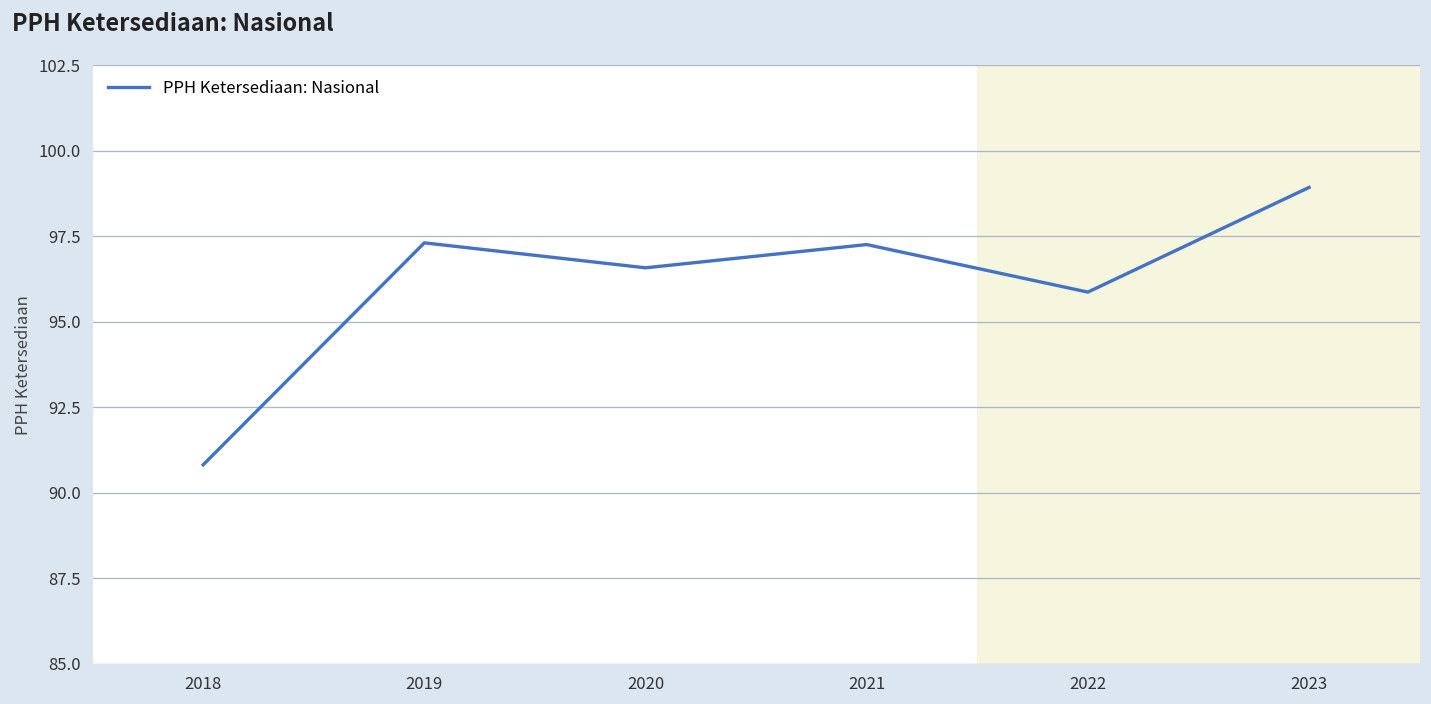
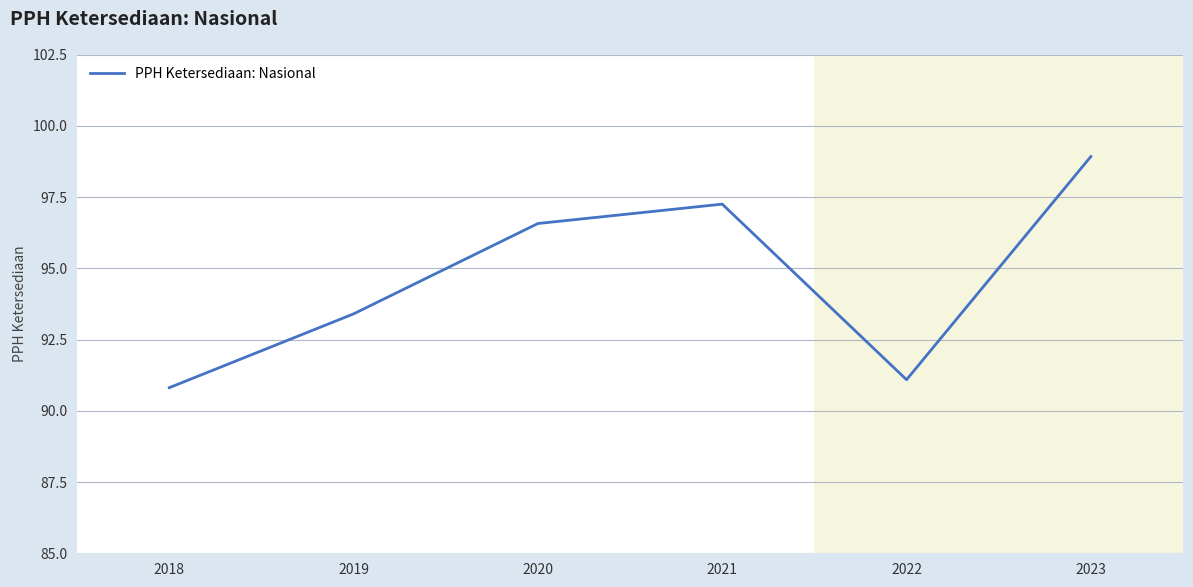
2019: 97.3 -> 93.4
2022: 95.9 -> 91.1
